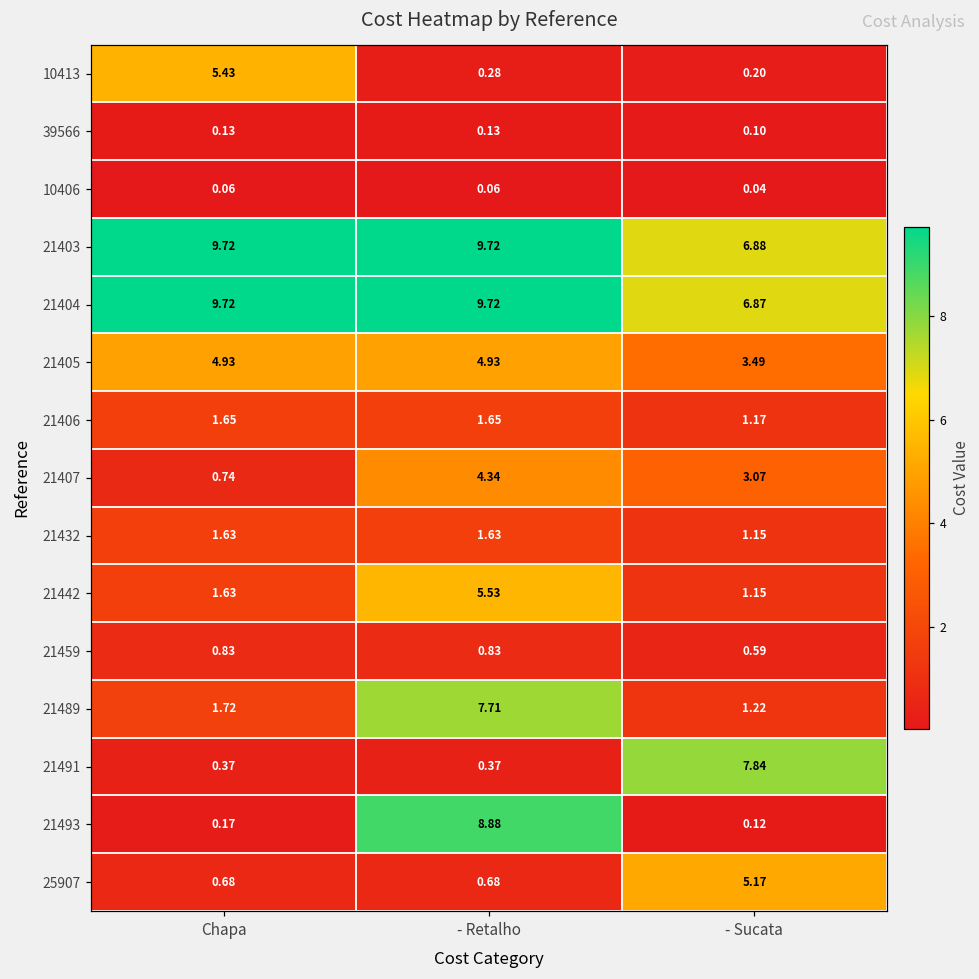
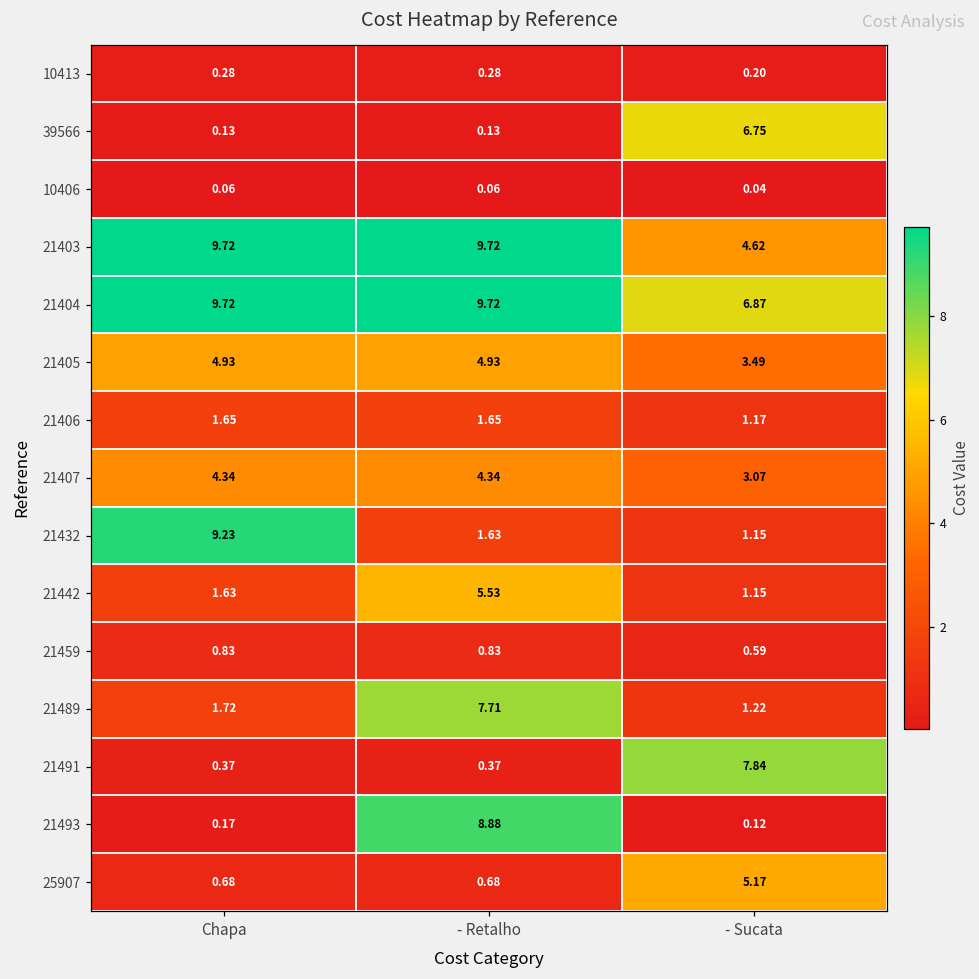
10413, Chapa: 5.43 -> 0.28
39566, - Sucata: 0.10 -> 6.75
21403, - Sucata: 6.88 -> 4.62
21407, Chapa: 0.74 -> 4.34
21432, Chapa: 1.63 -> 9.23
